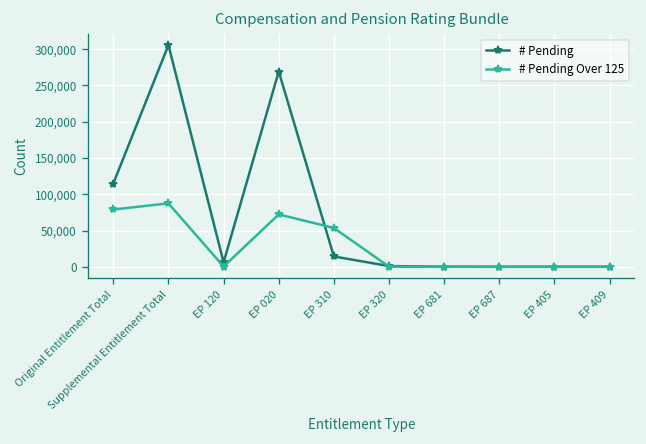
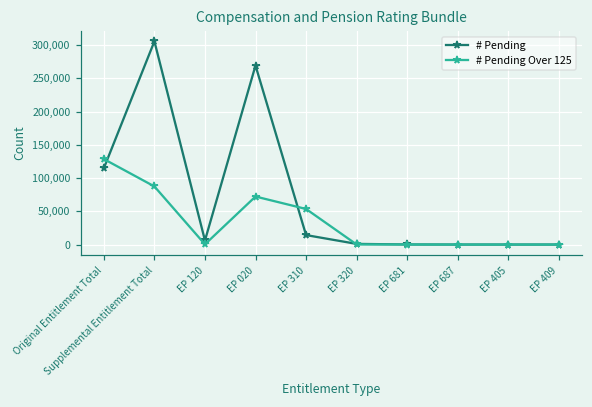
# Pending Over 125, Original Entitlement Total: 80,000 -> 130,000
